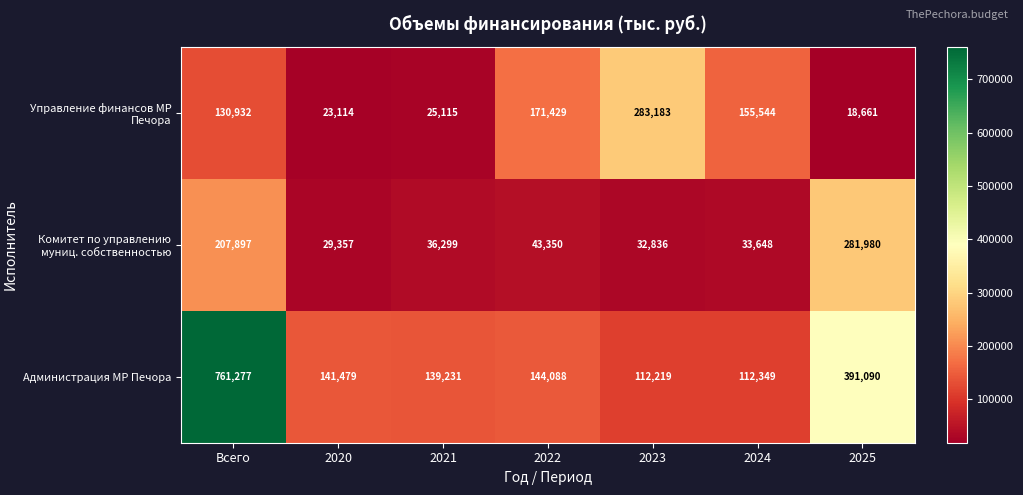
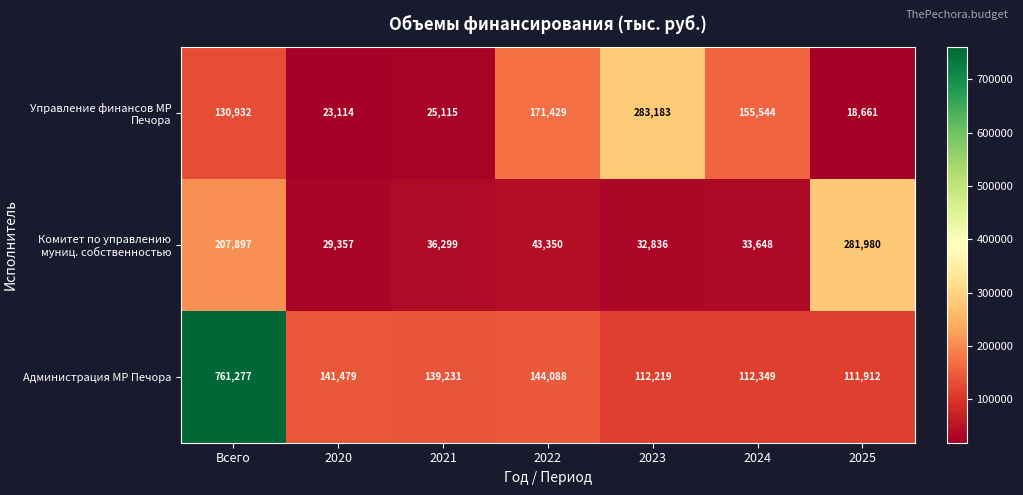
Администрация МР Печора, 2025: 391,090 -> 111,912
